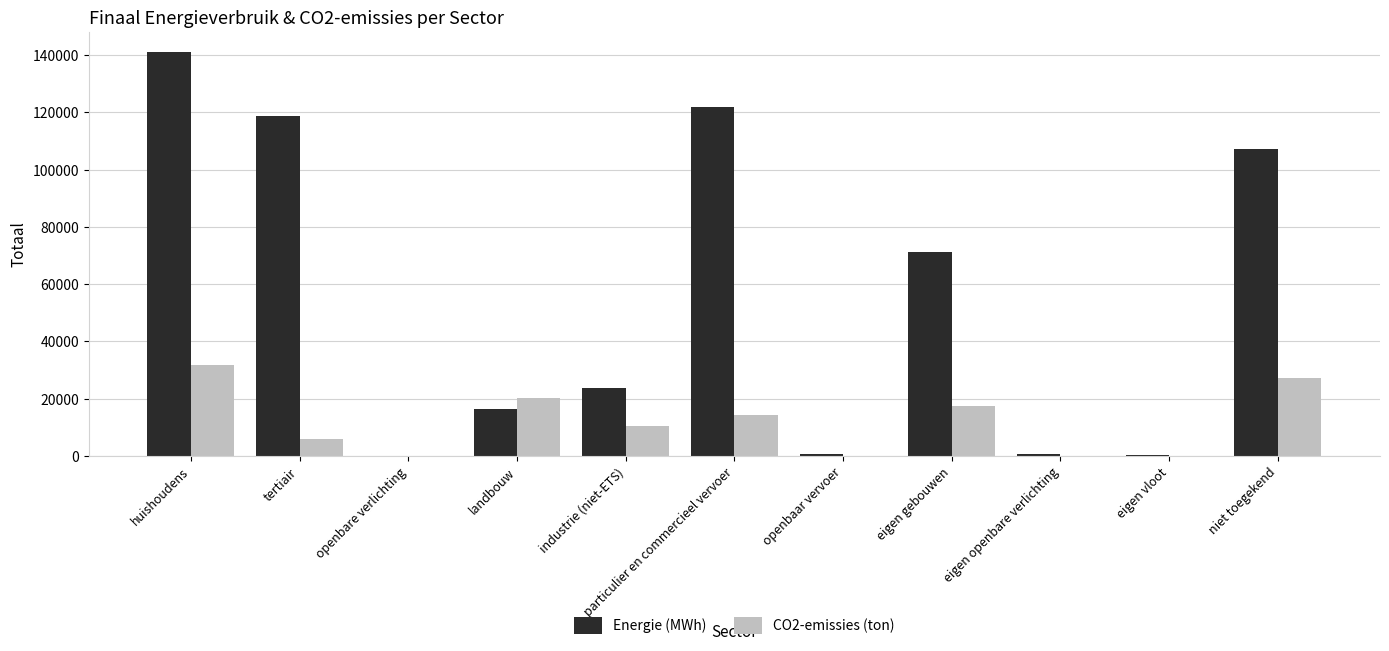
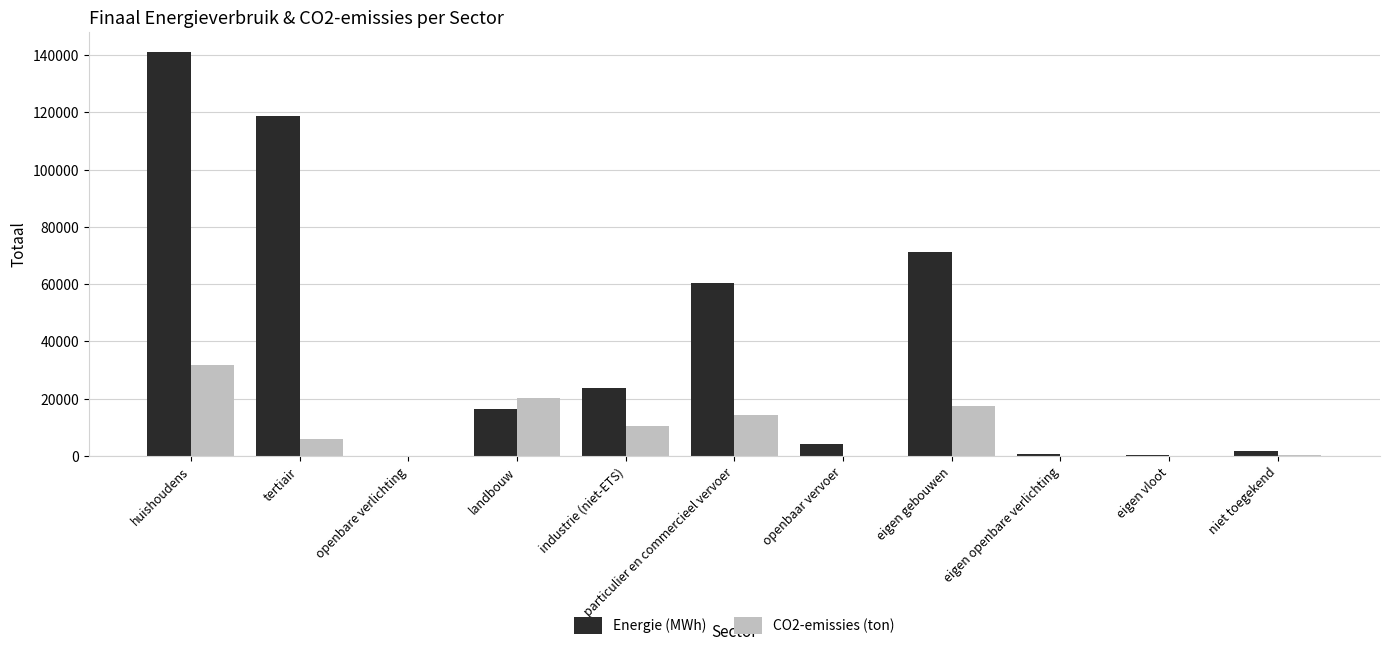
Energie (MWh), particulier en commercieel vervoer: 122000 -> 60000
Energie (MWh), openbaar vervoer: 1000 -> 4000
Energie (MWh), niet toegekend: 107000 -> 2000
CO2-emissies (ton), niet toegekend: 27000 -> 0
